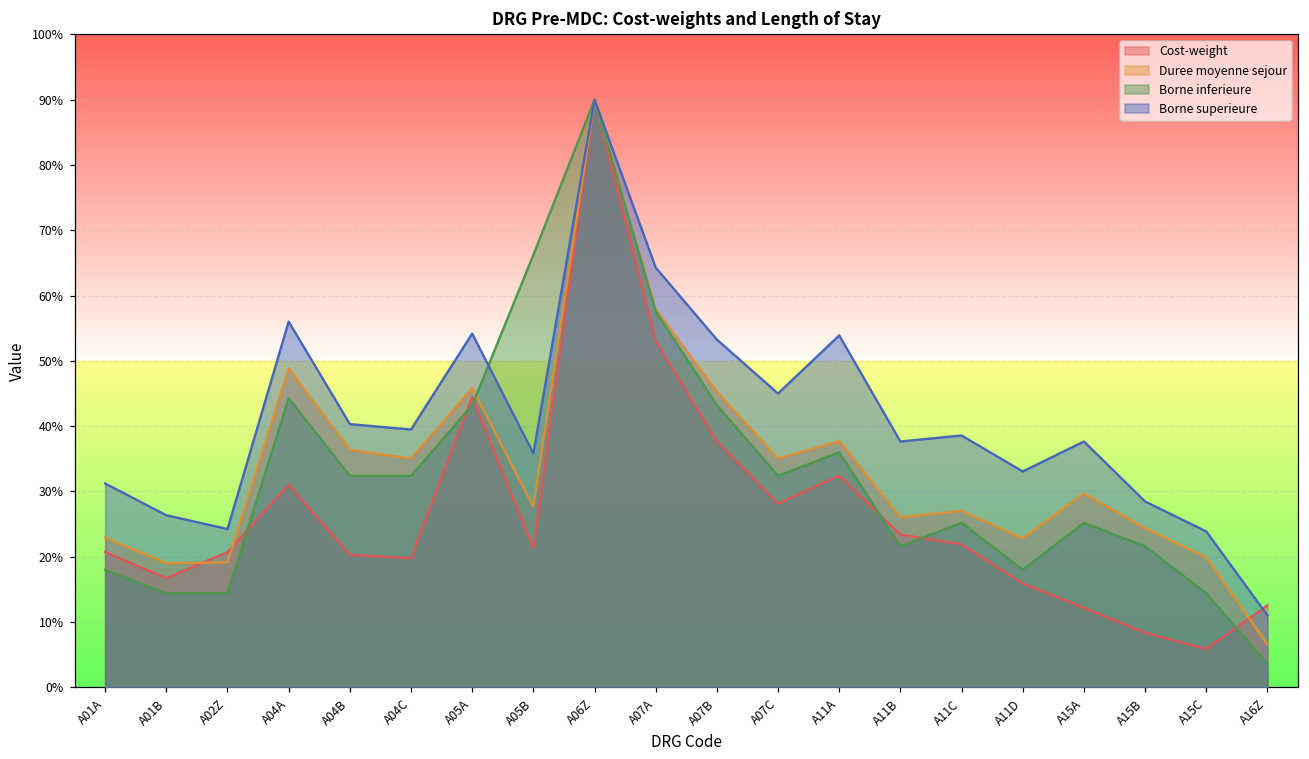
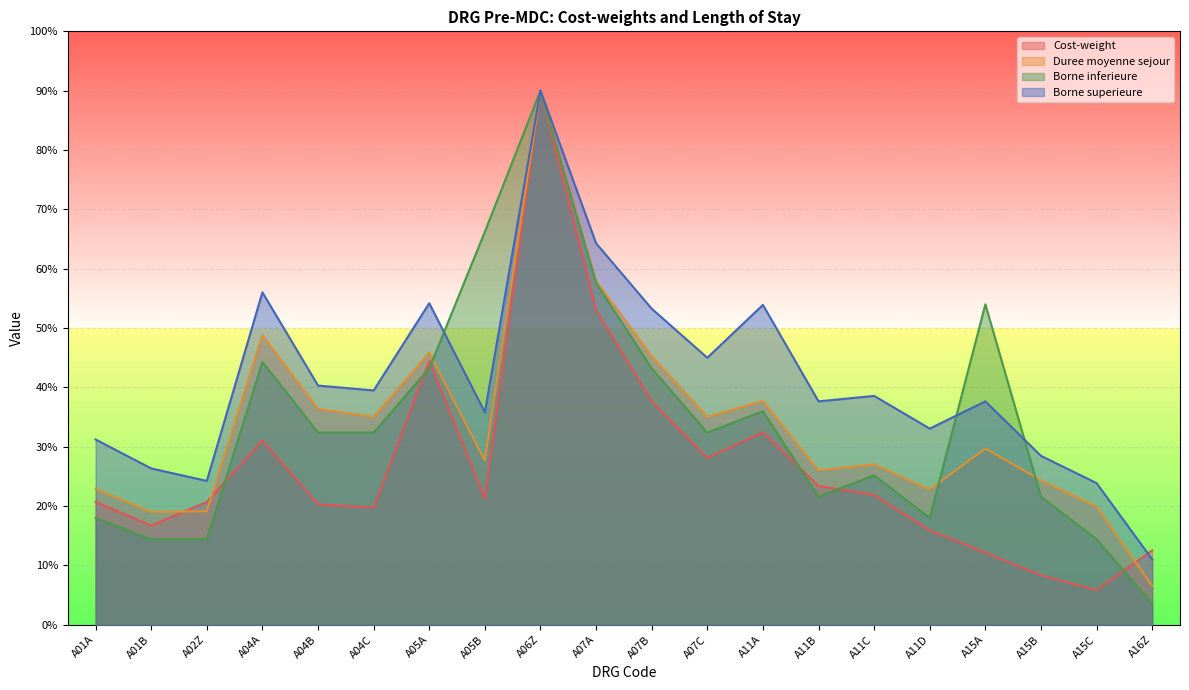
Borne inferieure, A15A: 25% -> 54%
